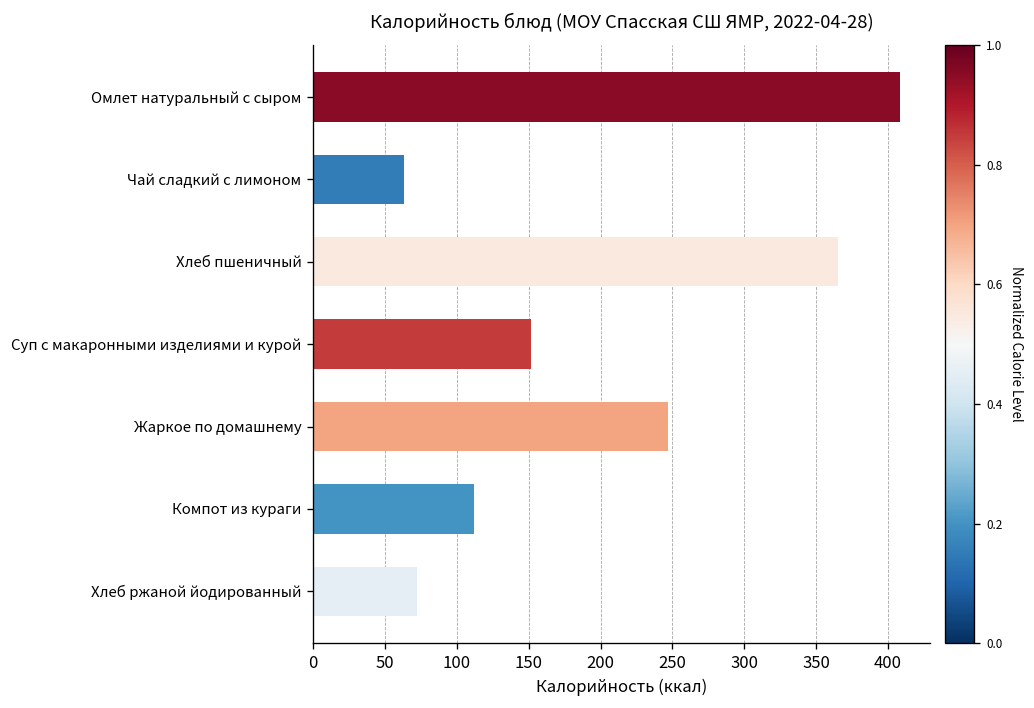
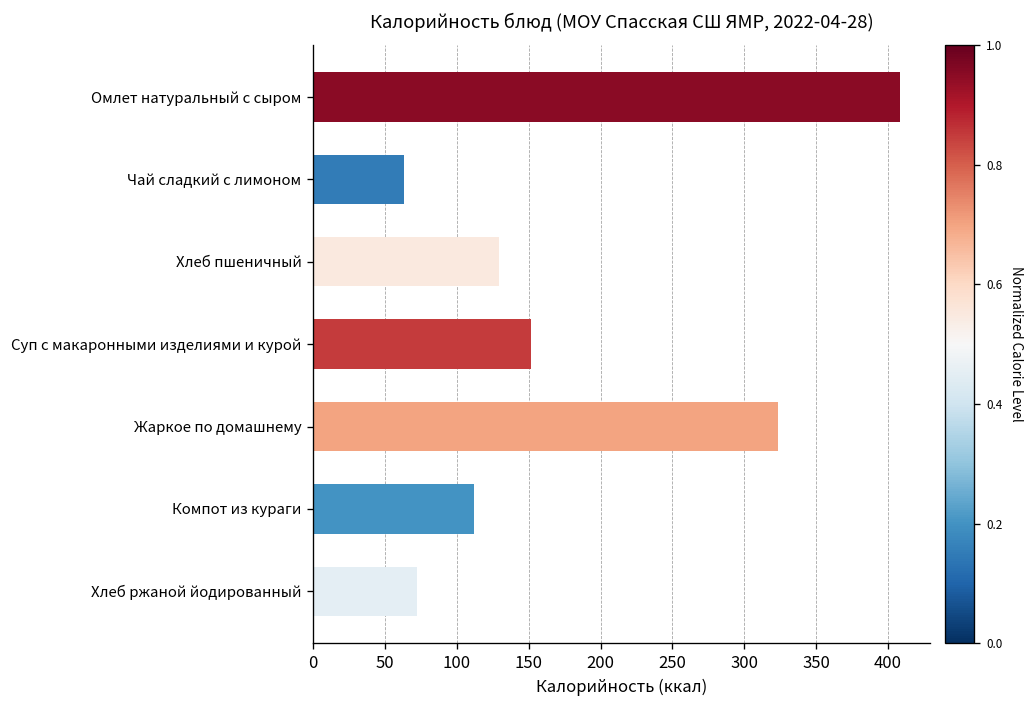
Хлеб пшеничный: 365 -> 129
Жаркое по домашнему: 247 -> 323
